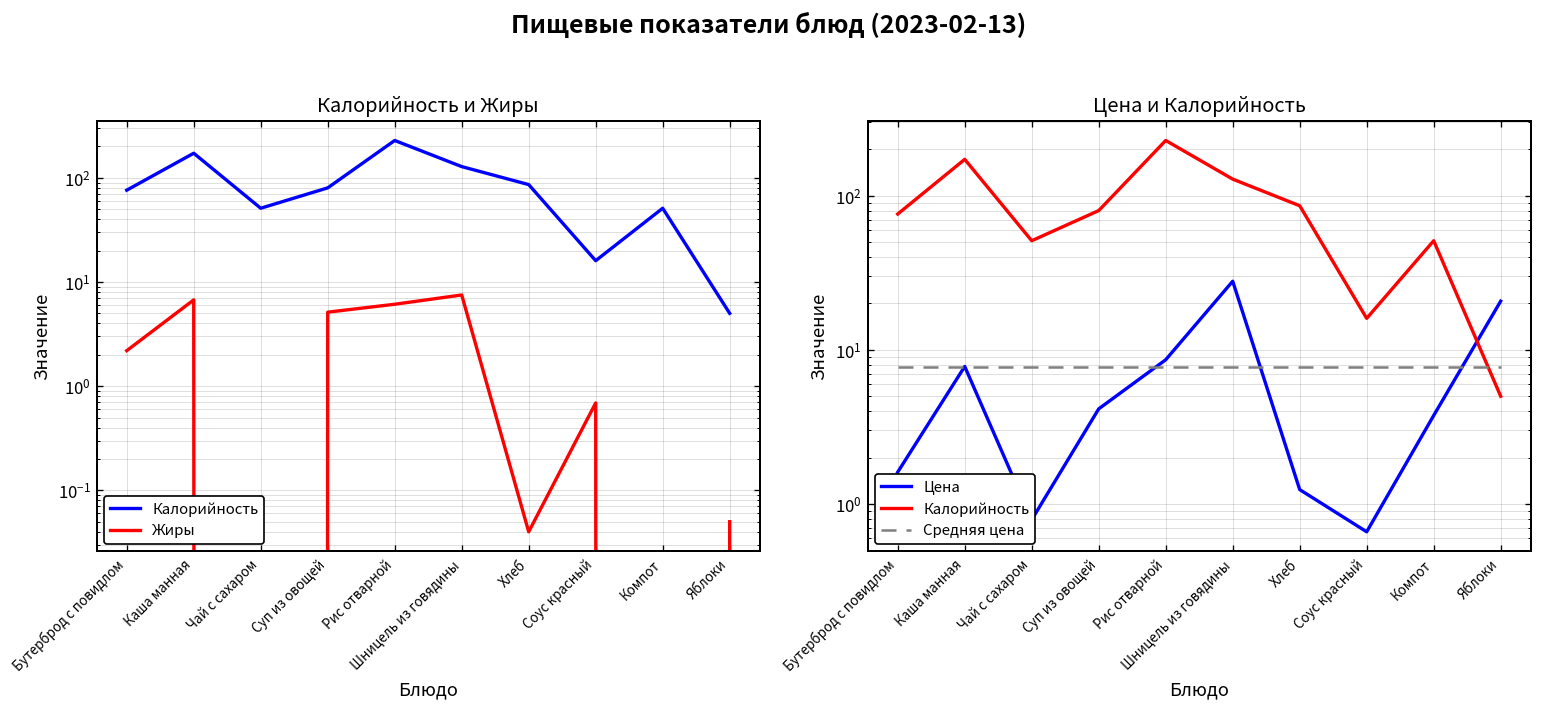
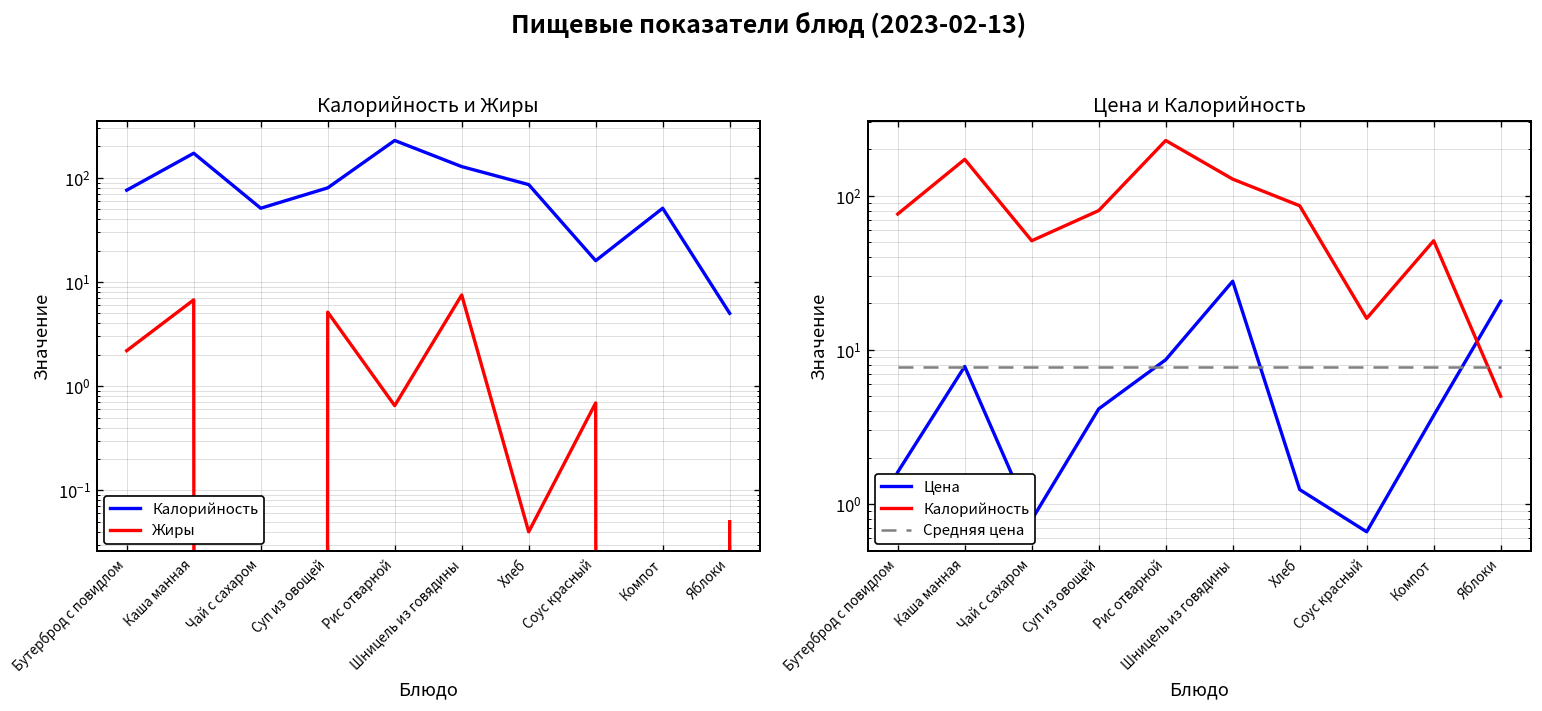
Калорийность и Жиры, Жиры, Рис отварной: 6 -> 0.7
